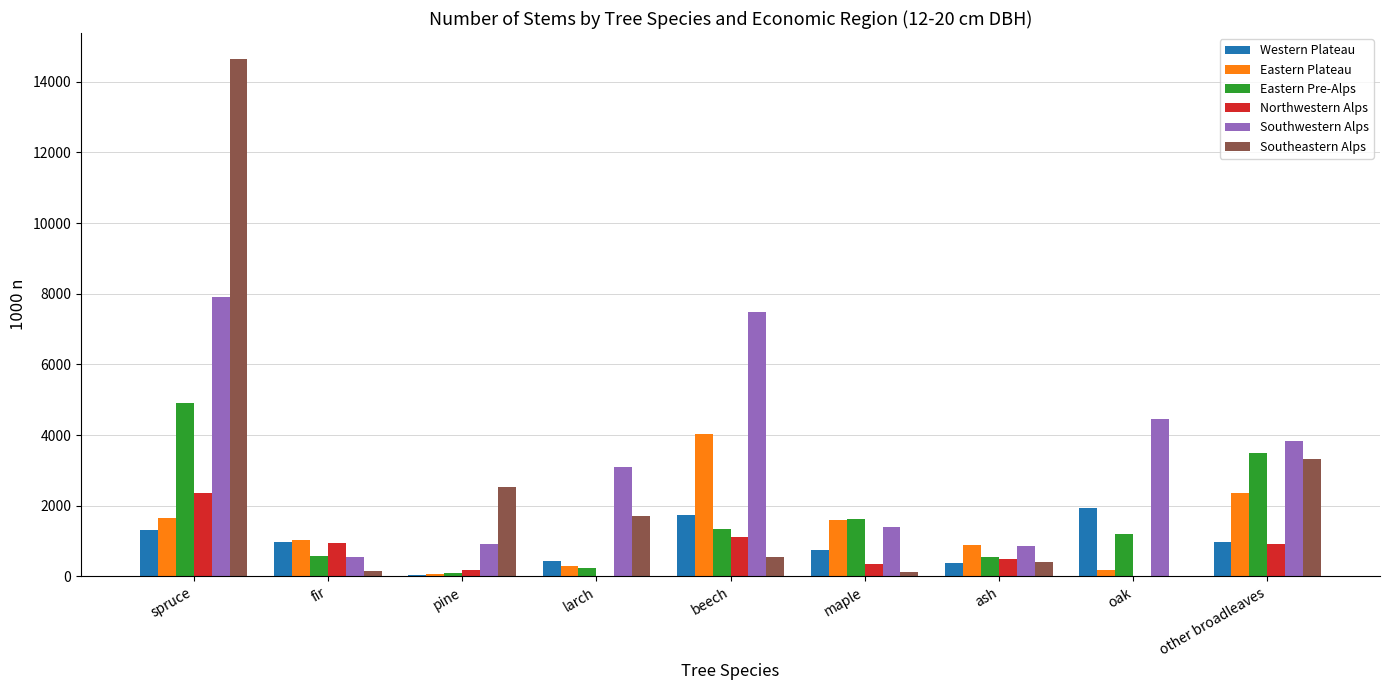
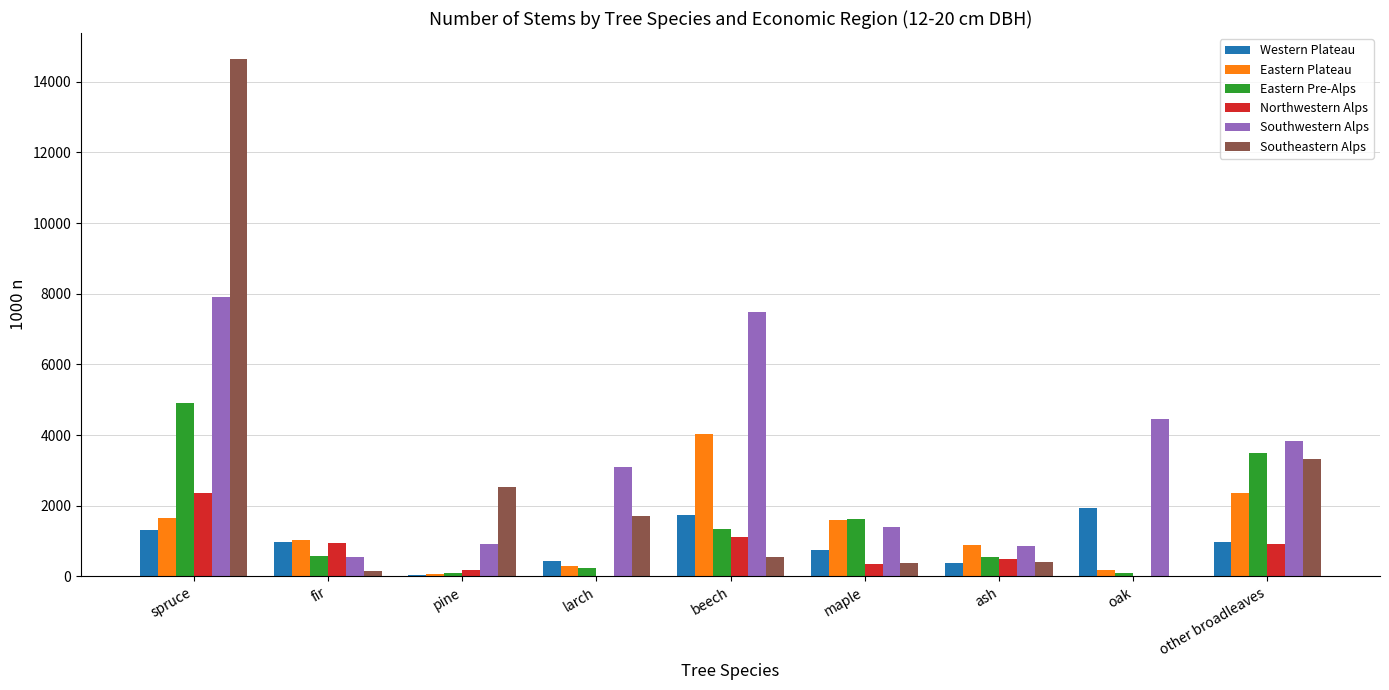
Southeastern Alps, maple: 100 -> 400
Eastern Pre-Alps, oak: 1200 -> 100
